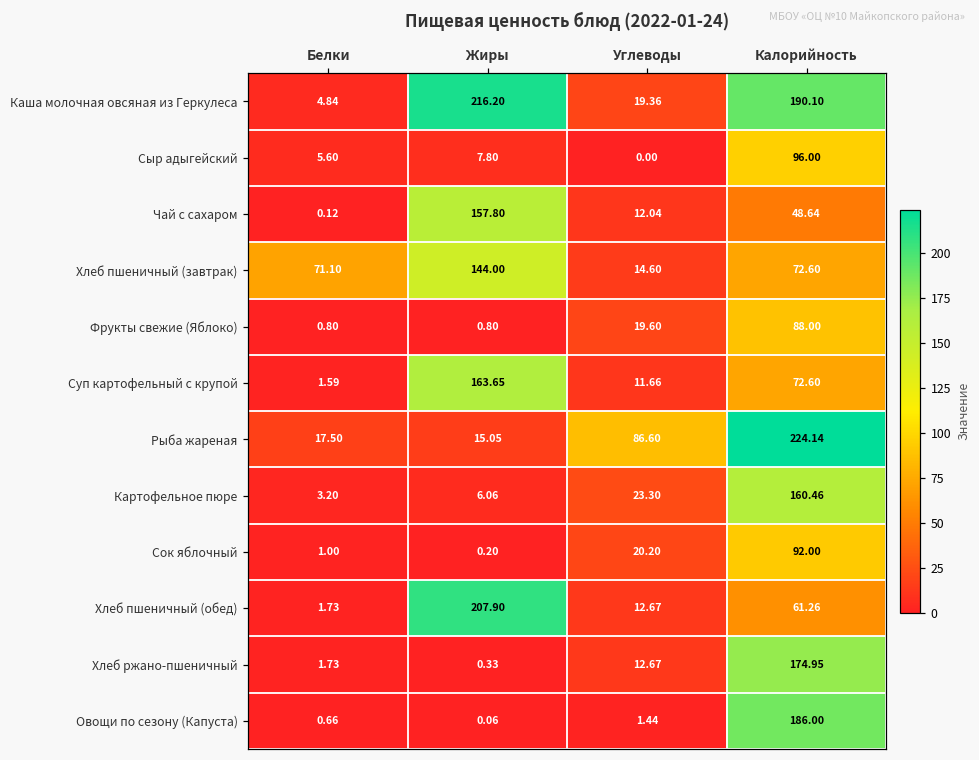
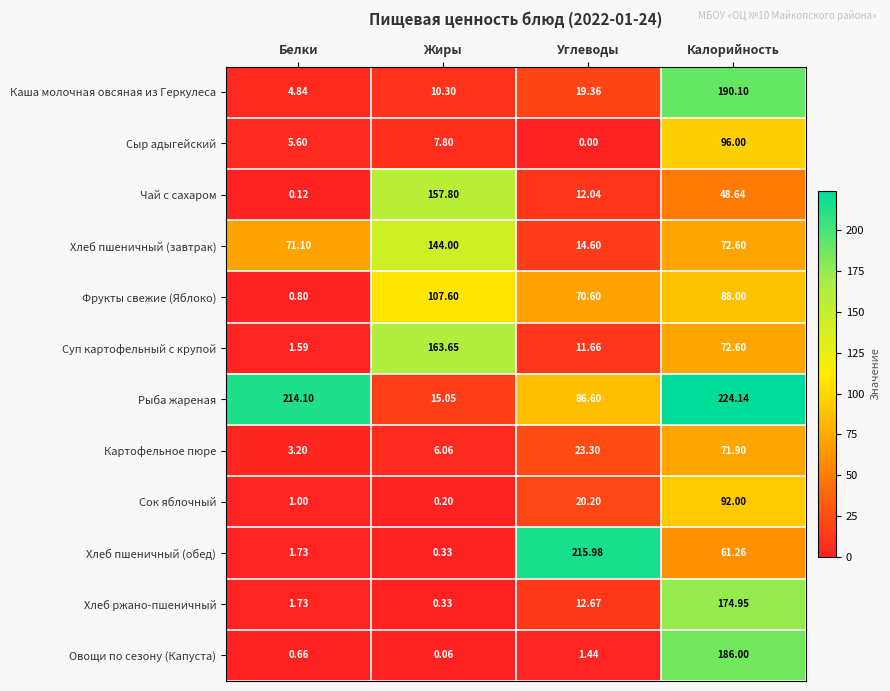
Каша молочная овсяная из Геркулеса, Жиры: 216.20 -> 10.30
Фрукты свежие (Яблоко), Жиры: 0.80 -> 107.60
Фрукты свежие (Яблоко), Углеводы: 19.60 -> 70.60
Рыба жареная, Белки: 17.50 -> 214.10
Картофельное пюре, Калорийность: 160.46 -> 71.90
Хлеб пшеничный (обед), Жиры: 207.90 -> 0.33
Хлеб пшеничный (обед), Углеводы: 12.67 -> 215.98
